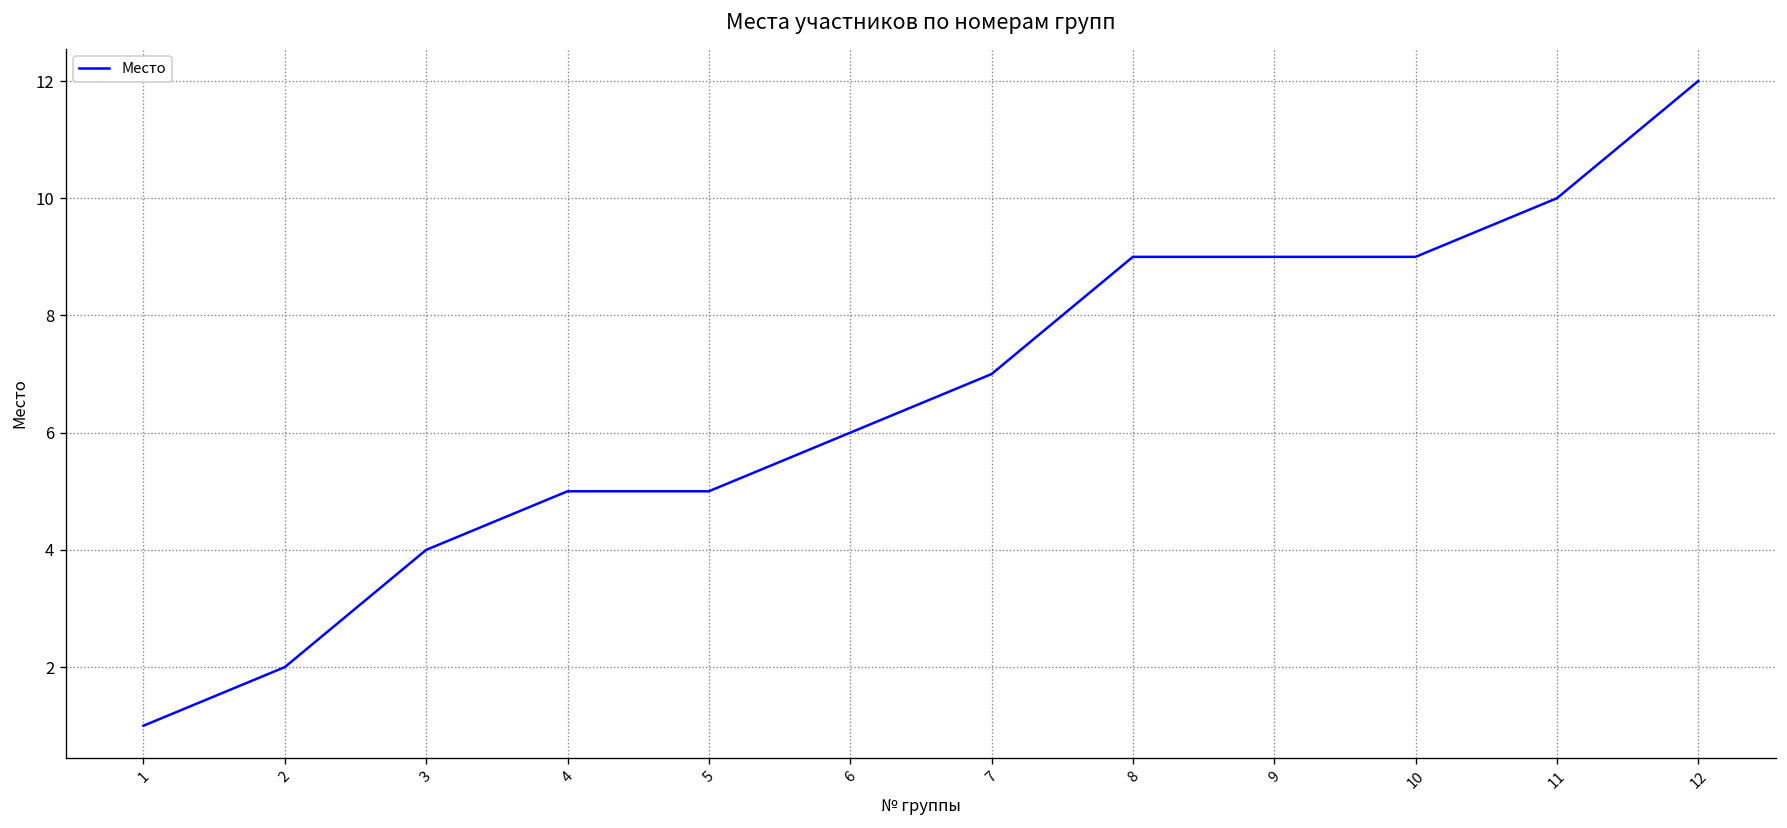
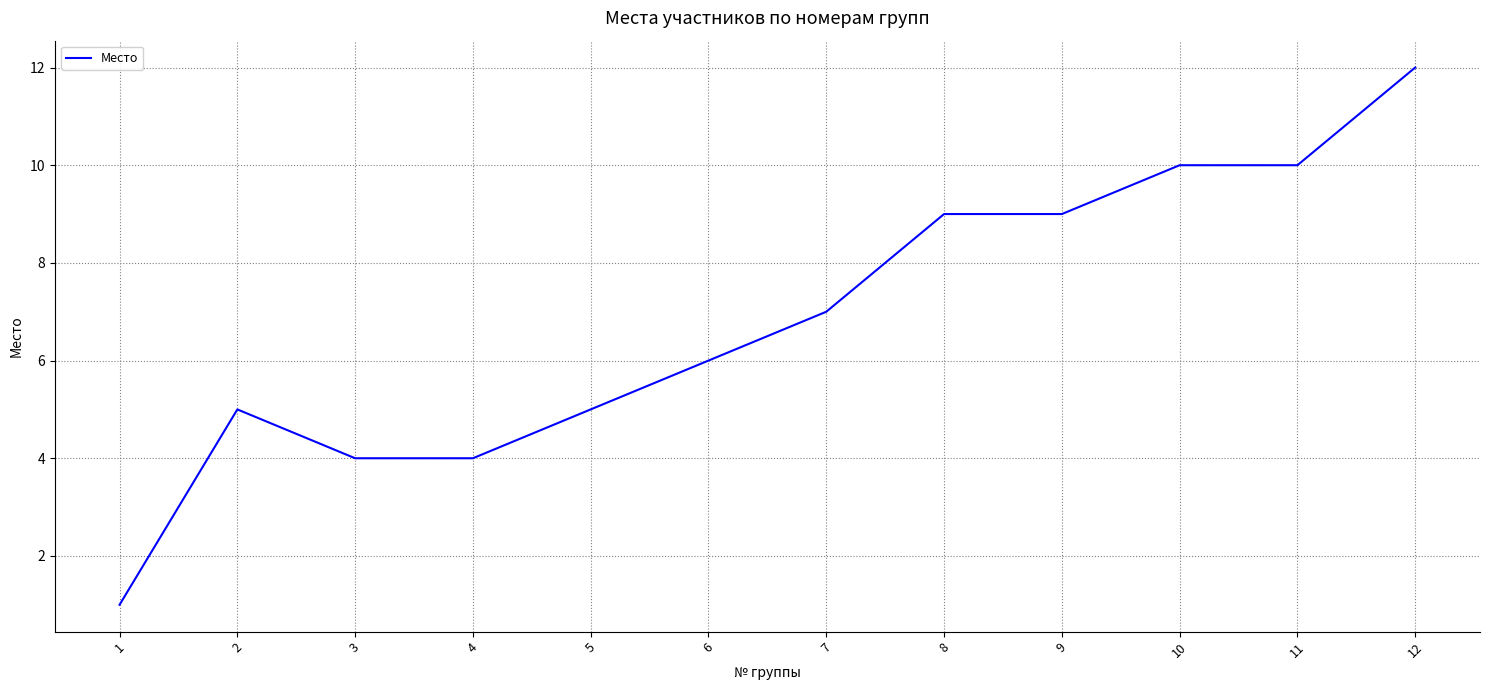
2: 2 -> 5
4: 5 -> 4
10: 9 -> 10
